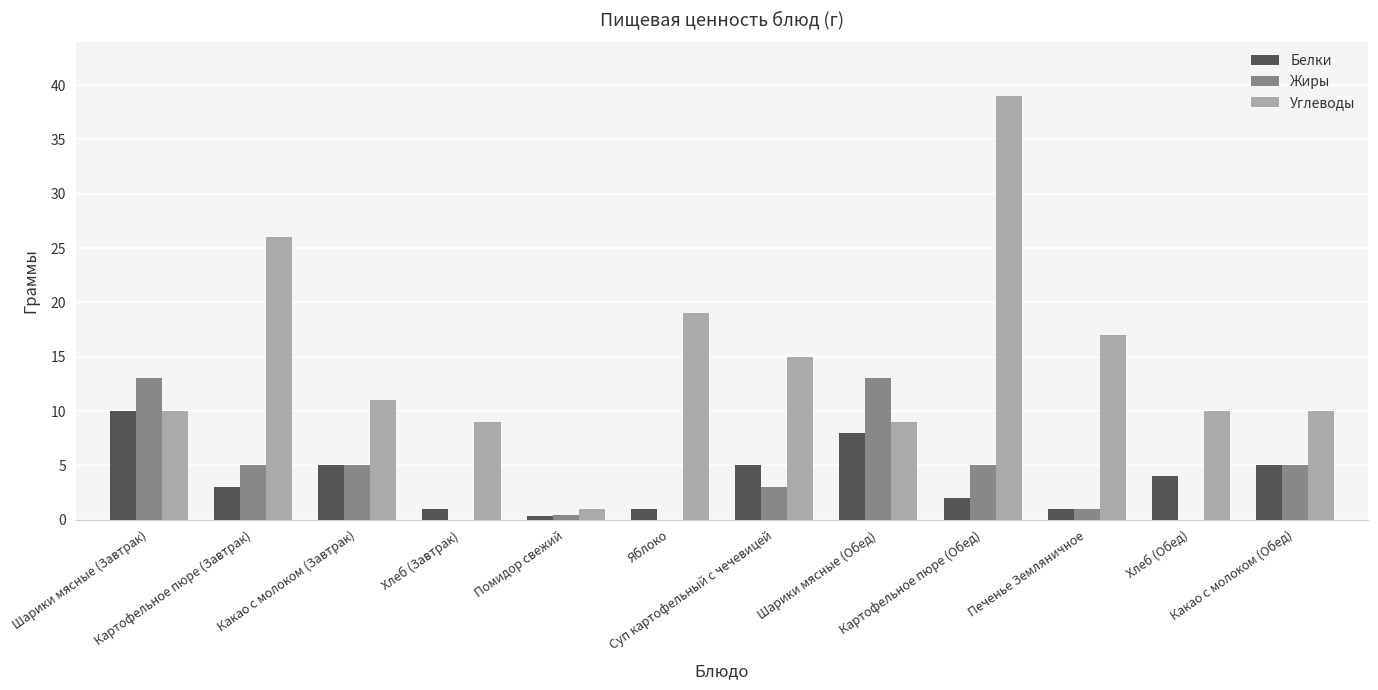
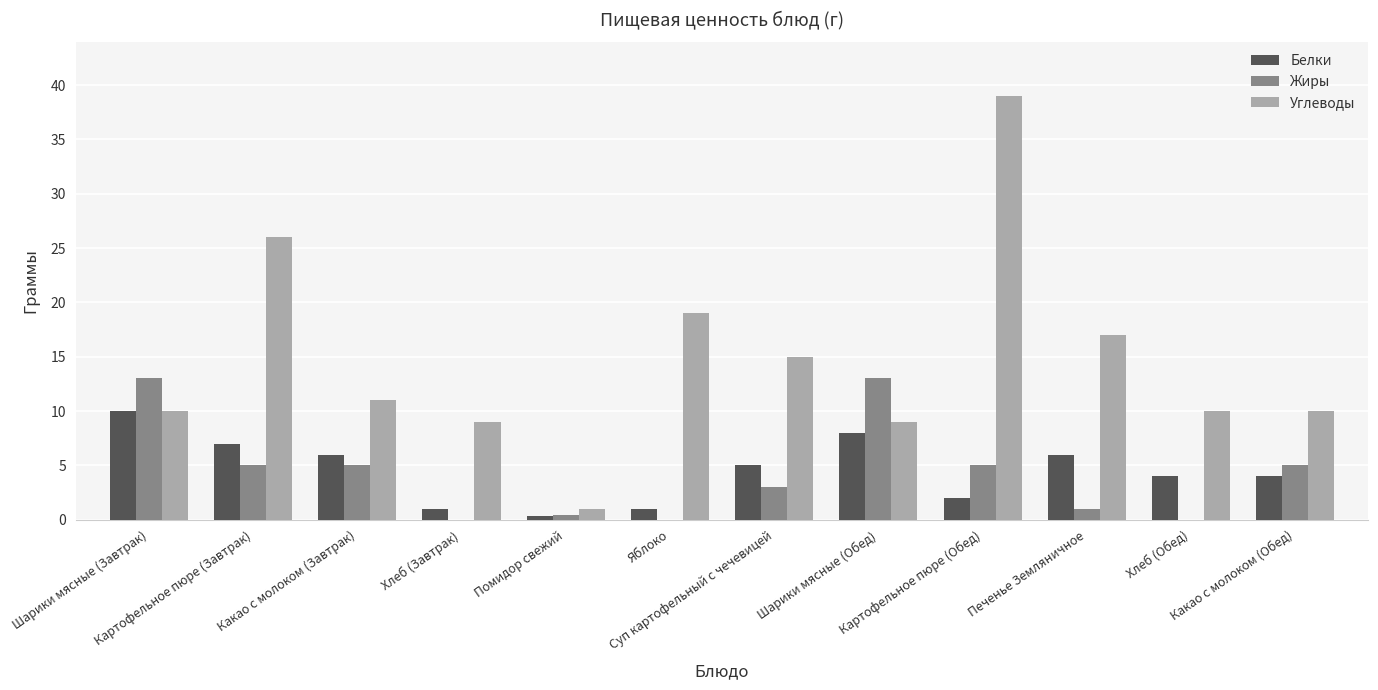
Белки, Картофельное пюре (Завтрак): 3 -> 7
Белки, Какао с молоком (Завтрак): 5 -> 6
Белки, Печенье Земляничное: 1 -> 6
Белки, Какао с молоком (Обед): 5 -> 4
